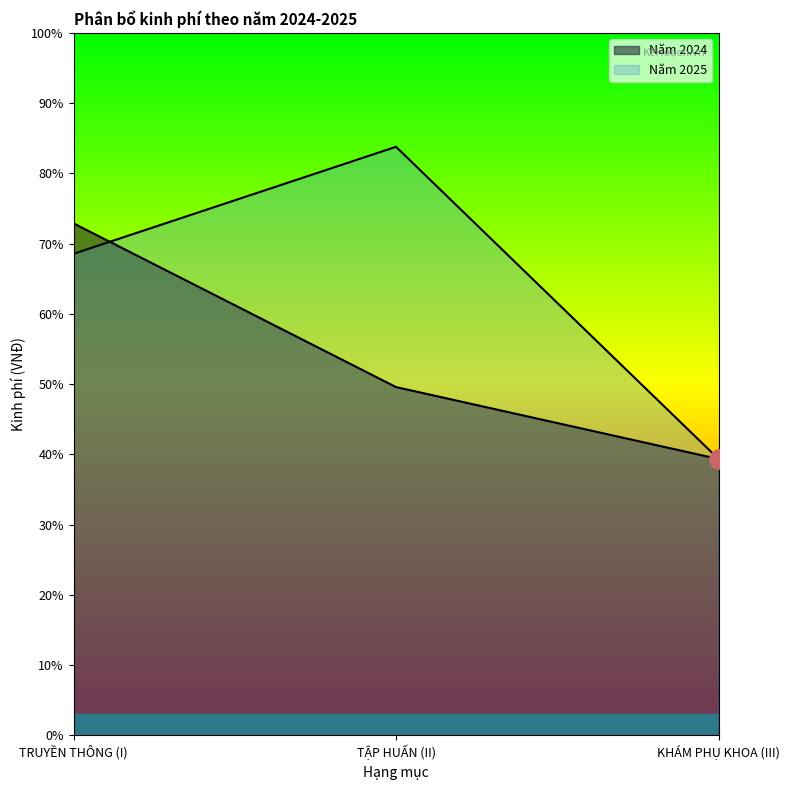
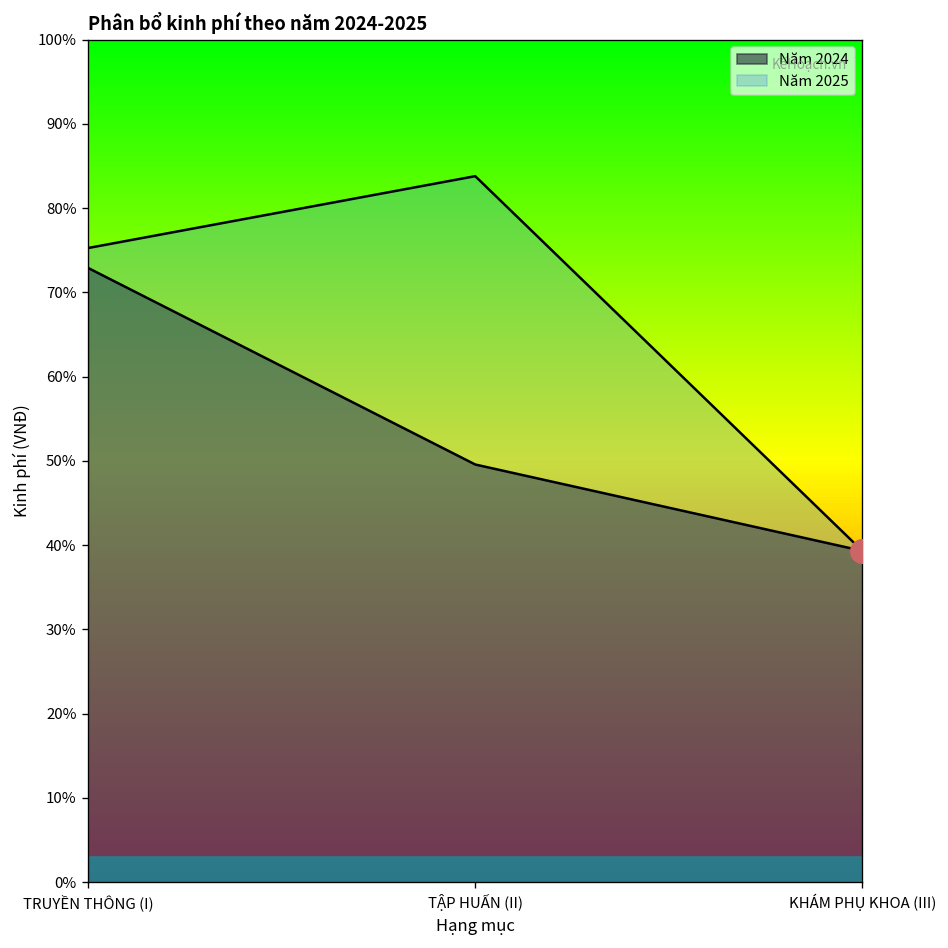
Năm 2025, TRUYỀN THÔNG (I): 69% -> 75%
